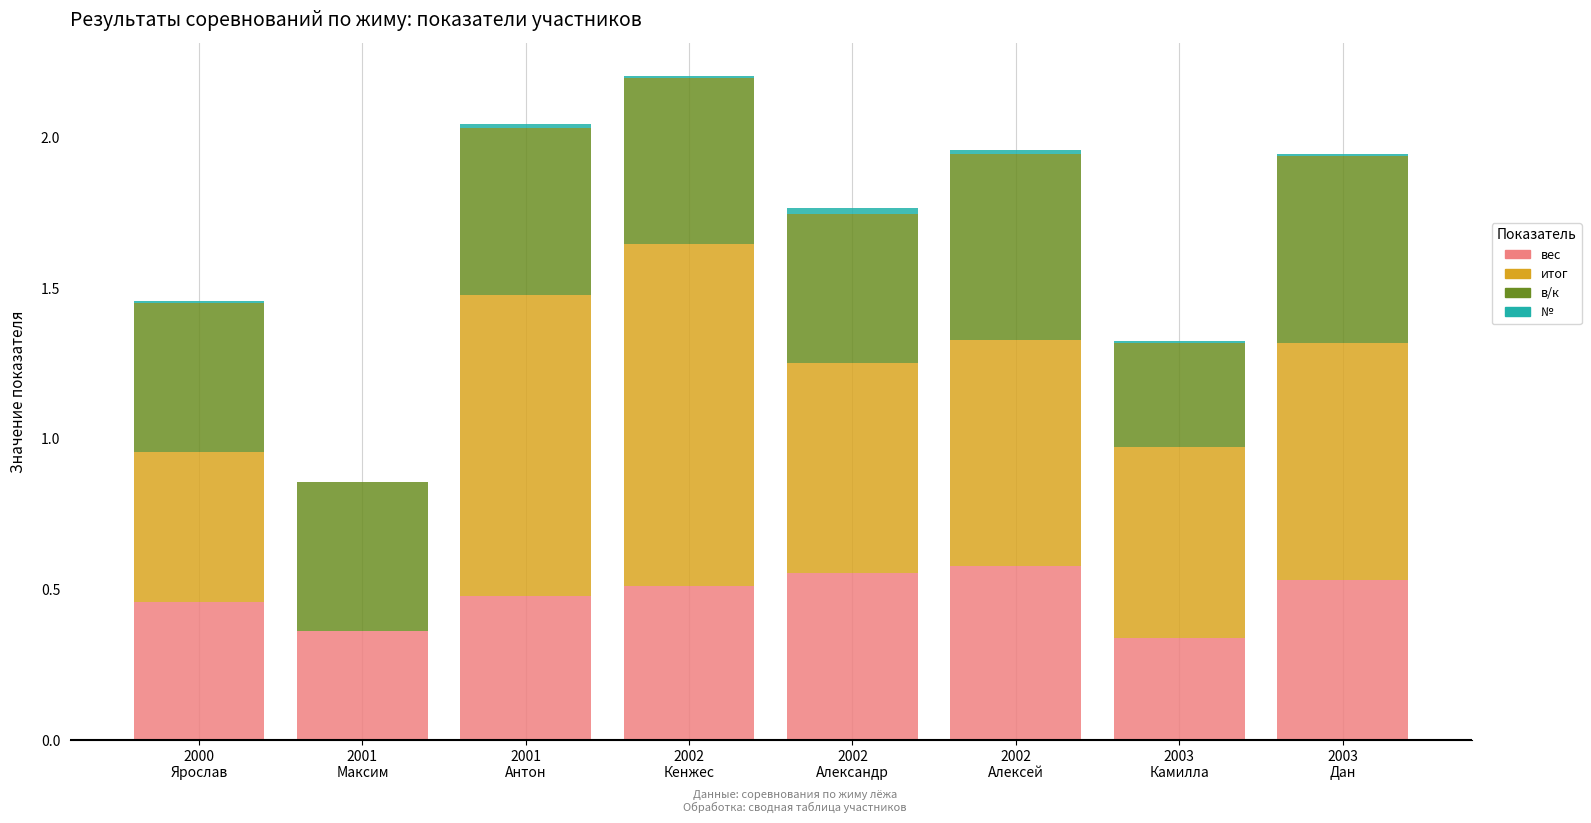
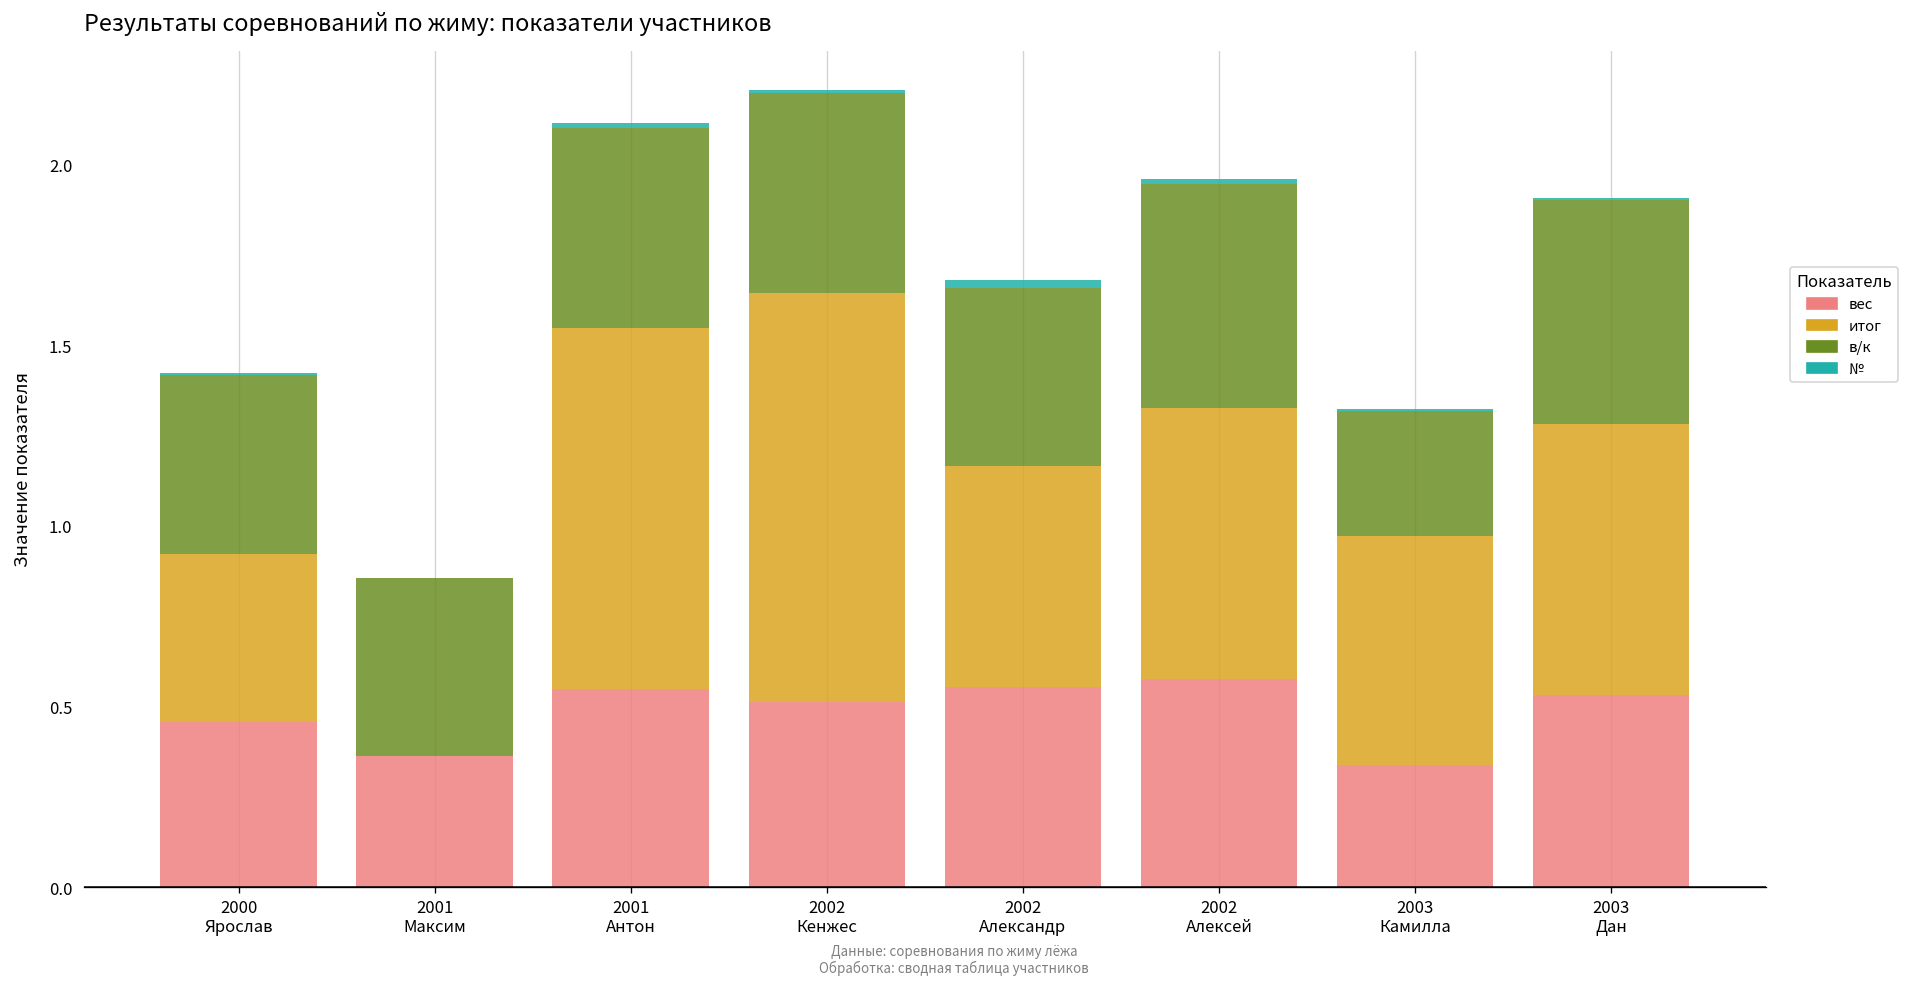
итог, 2000 Ярослав: 0.50 -> 0.47
вес, 2001 Антон: 0.48 -> 0.55
итог, 2002 Александр: 0.70 -> 0.61
итог, 2003 Дан: 0.79 -> 0.75
